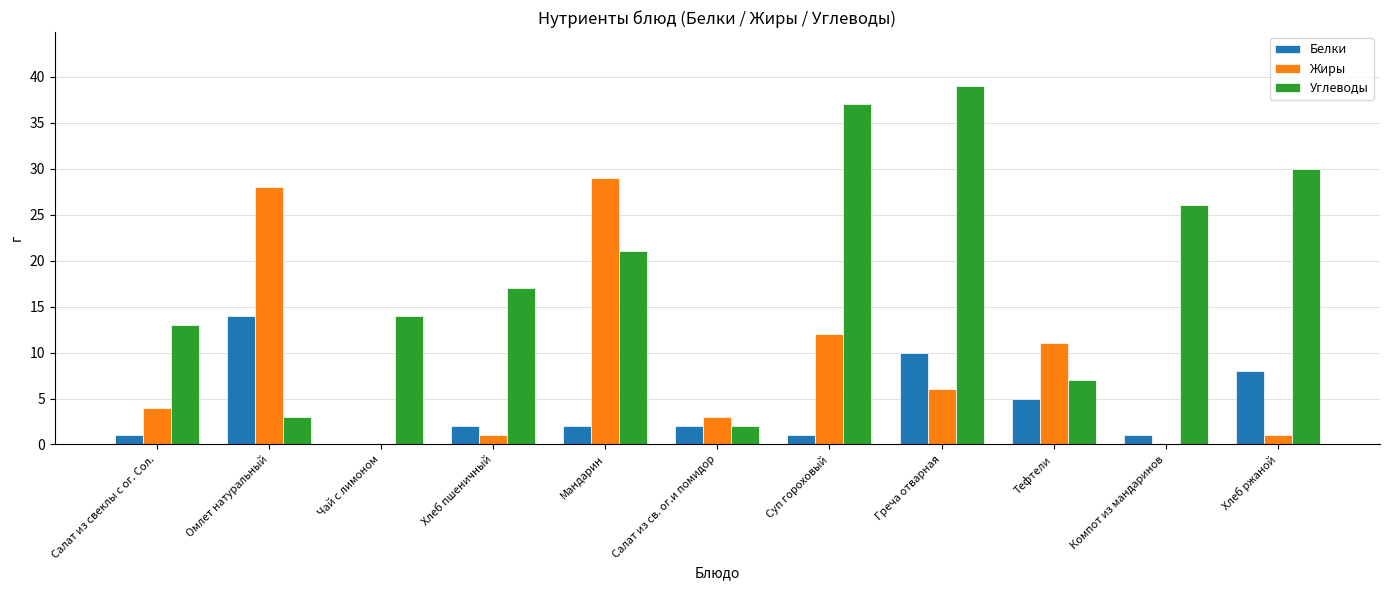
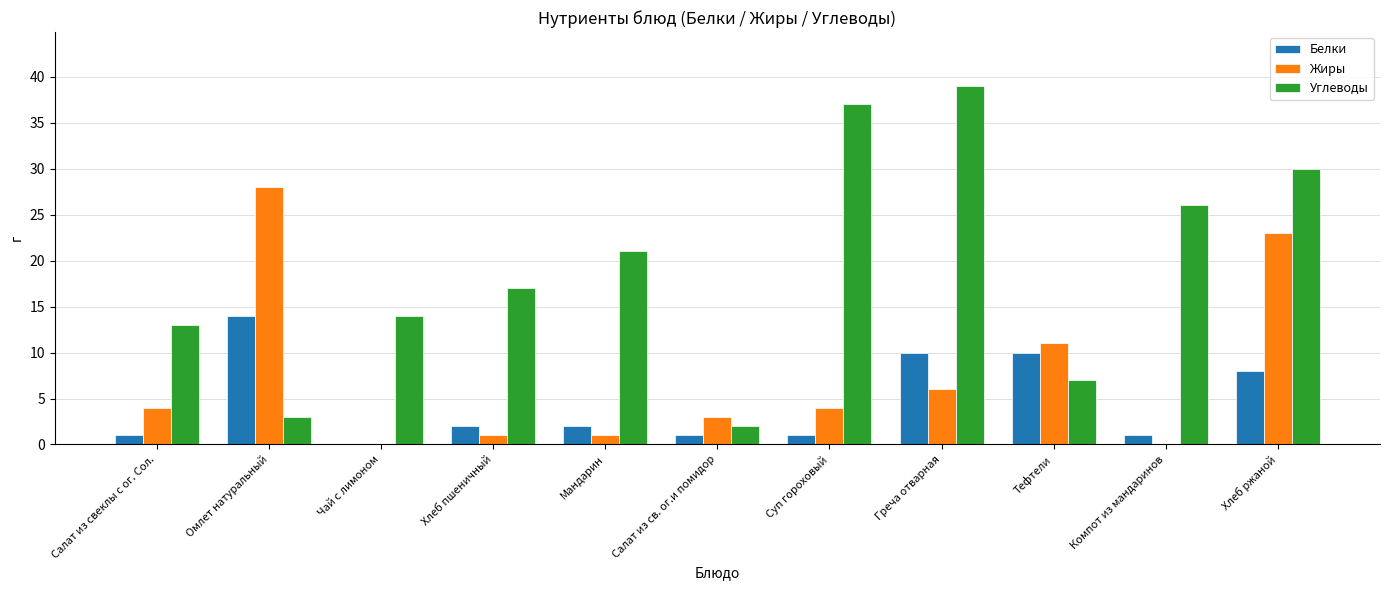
Жиры, Мандарин: 29 -> 1
Белки, Салат из св. ог.и помидор: 2 -> 1
Жиры, Суп гороховый: 12 -> 4
Белки, Тефтели: 5 -> 10
Жиры, Хлеб ржаной: 1 -> 23
